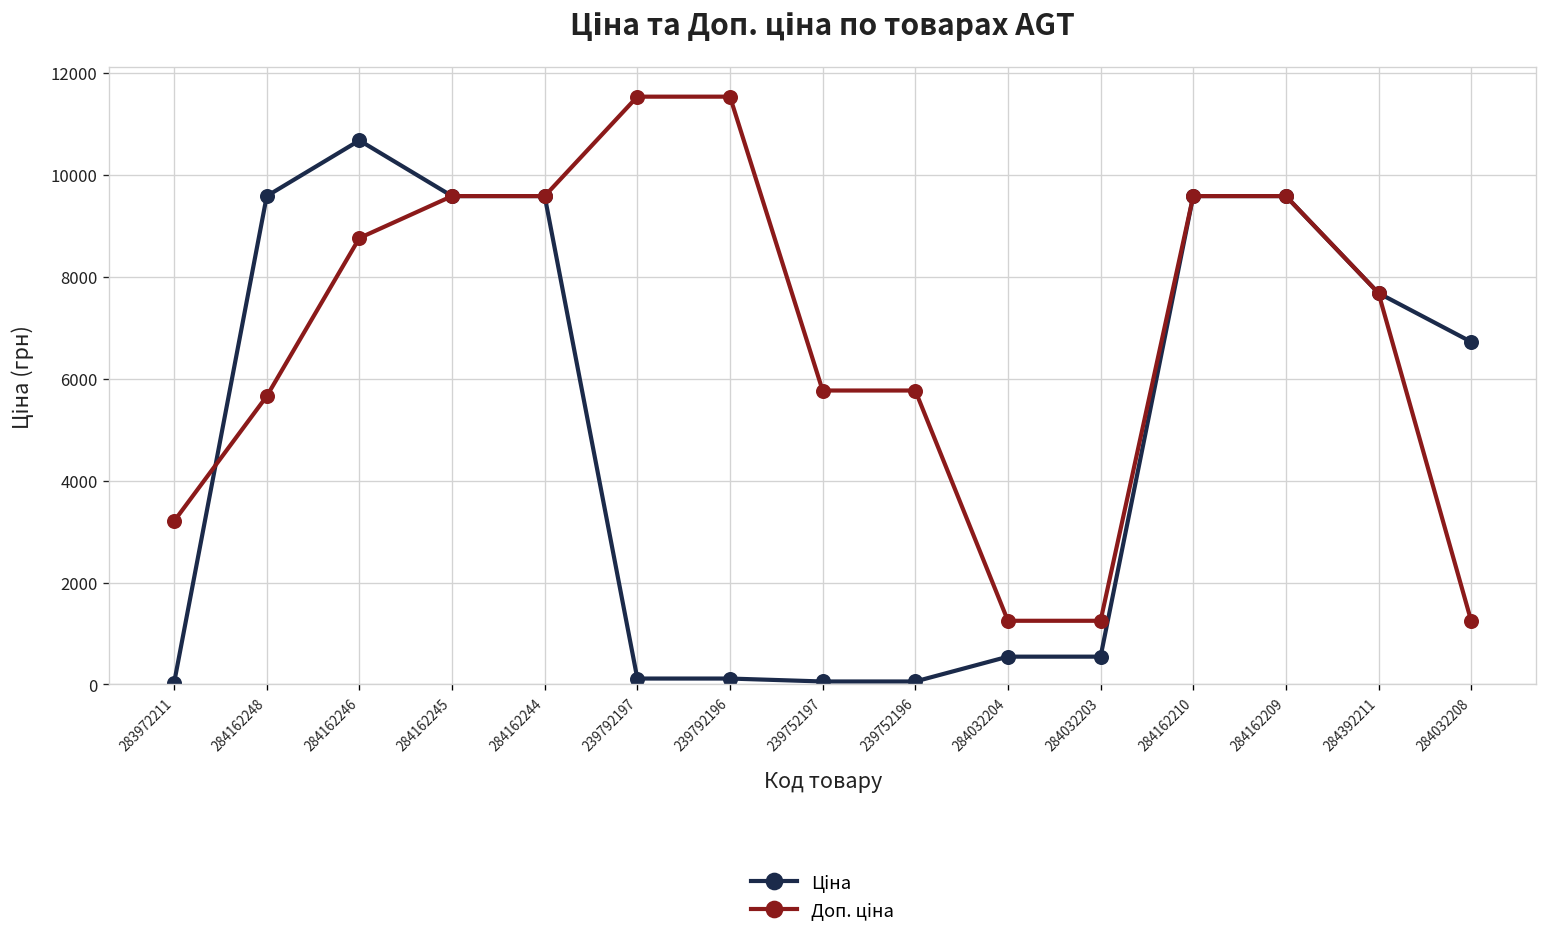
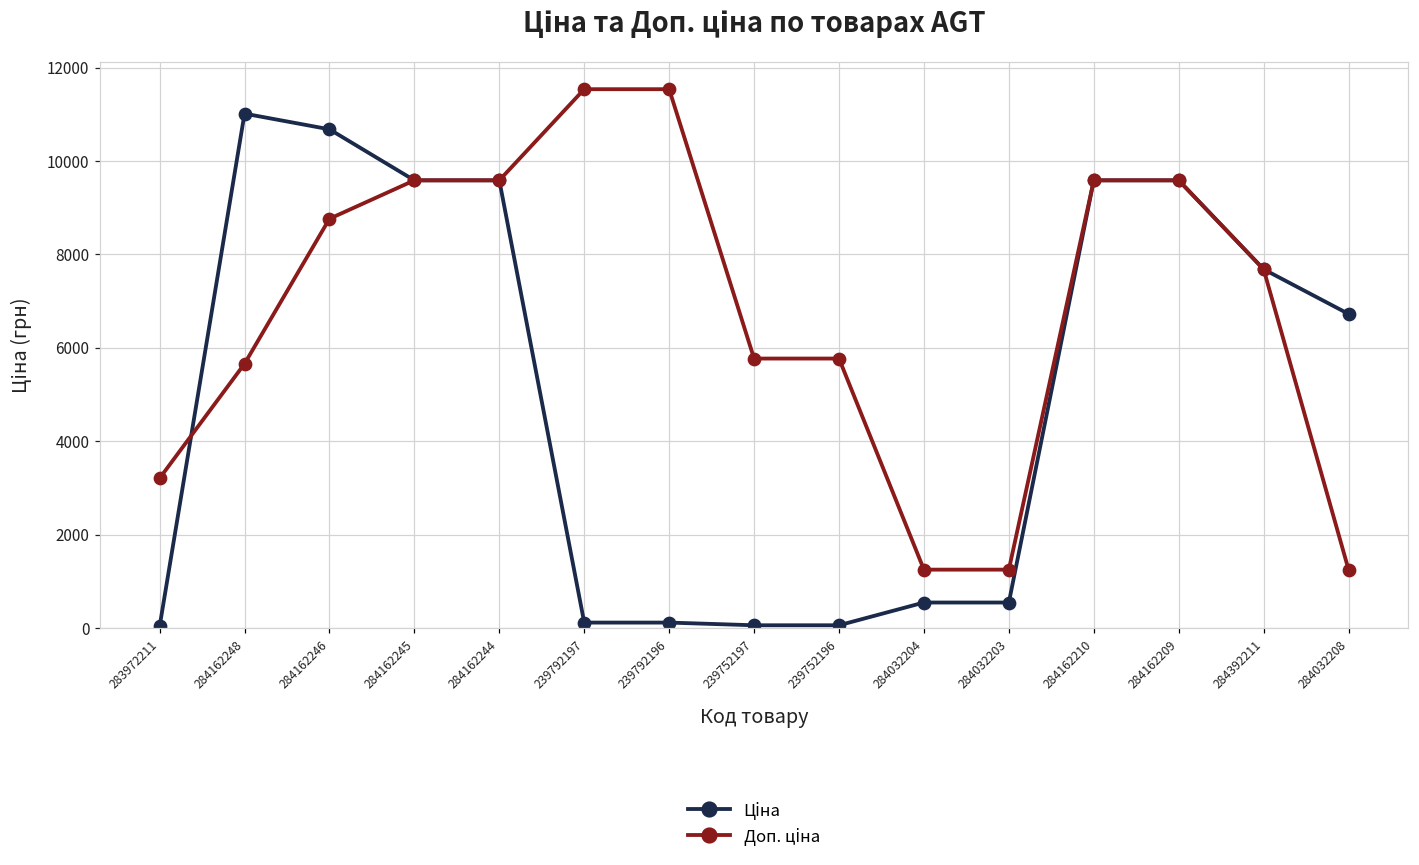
Ціна, 284162248: 9600 -> 11000
